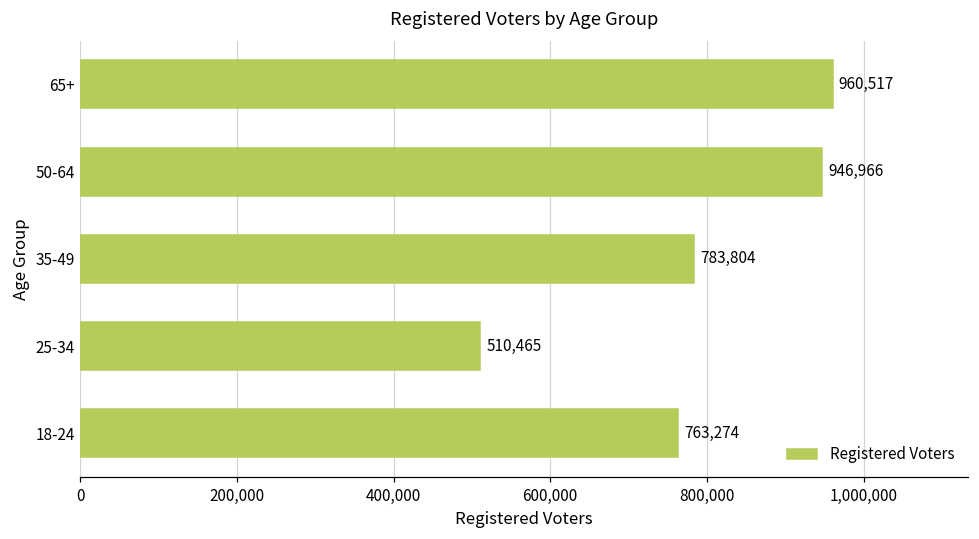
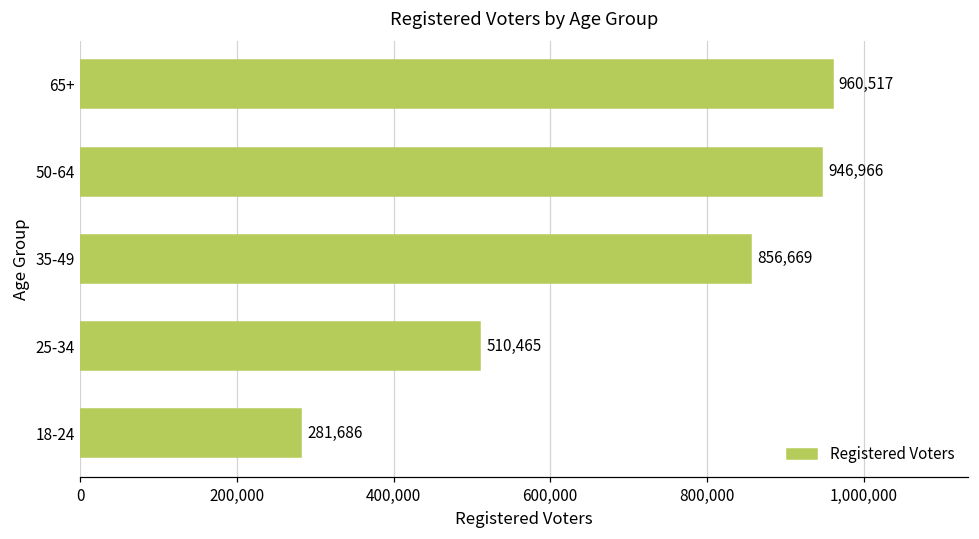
35-49: 783,804 -> 856,669
18-24: 763,274 -> 281,686
